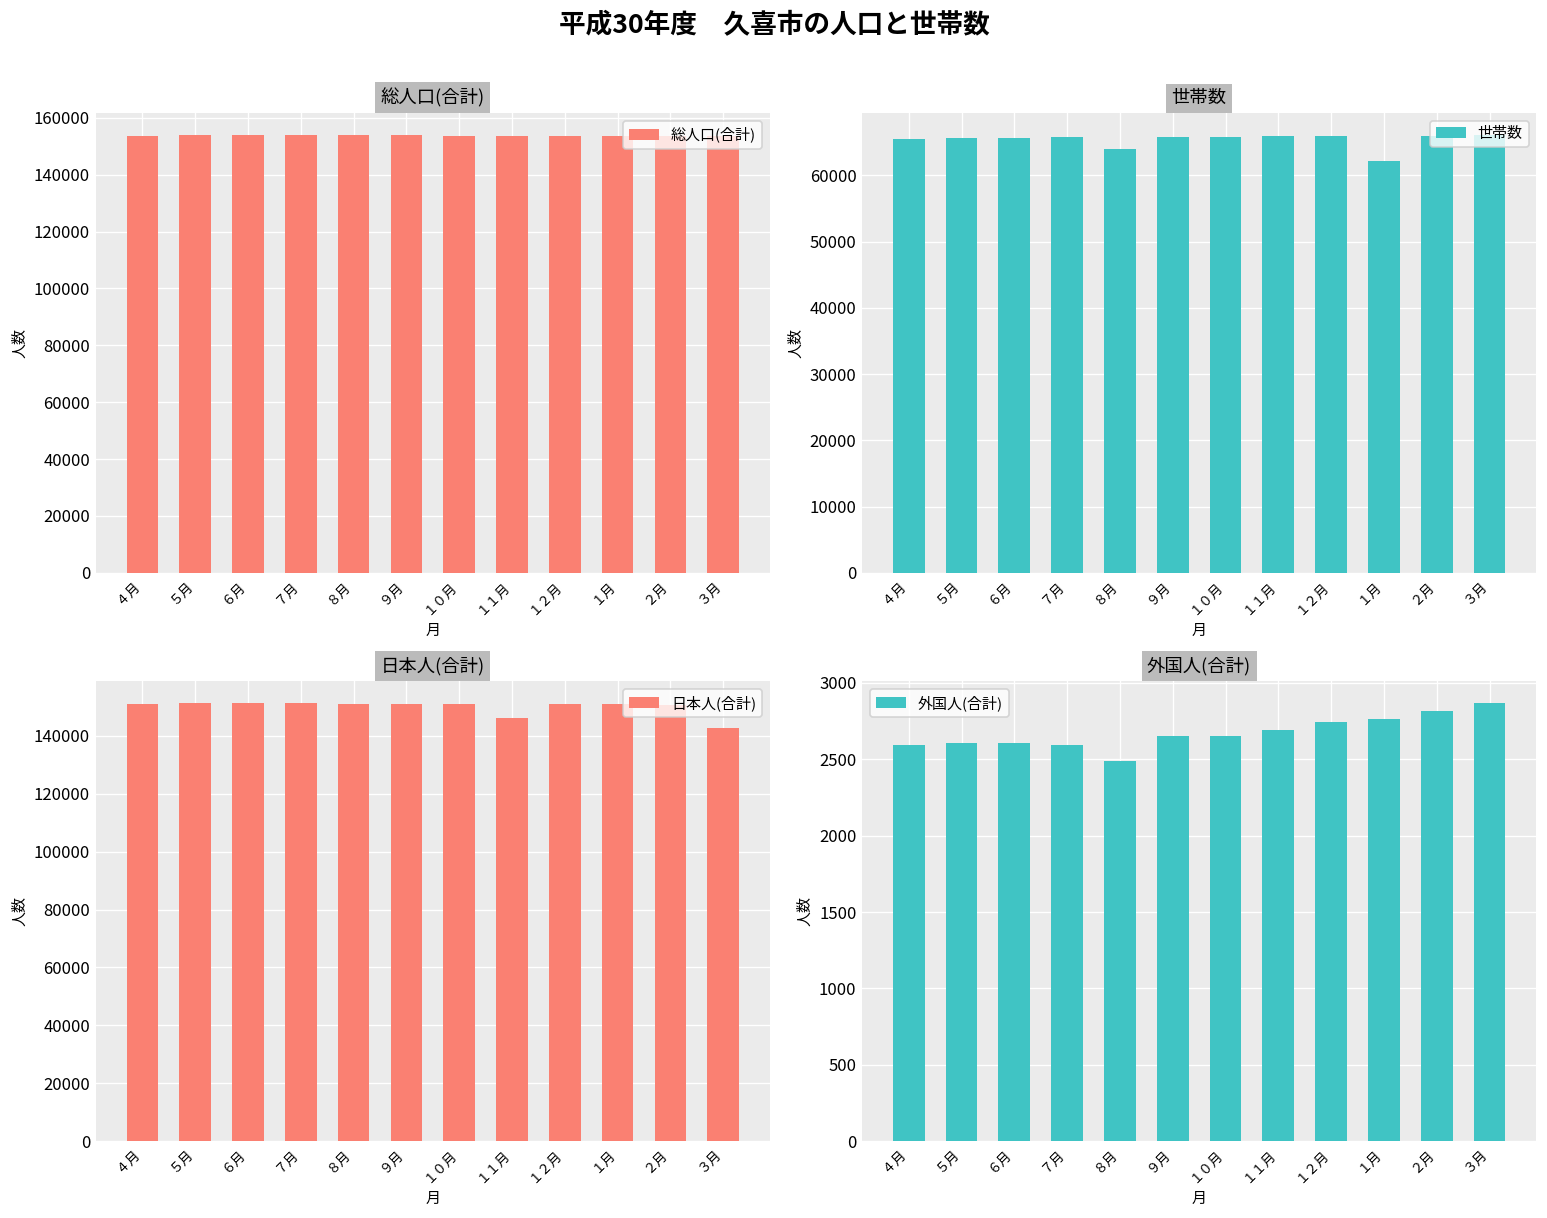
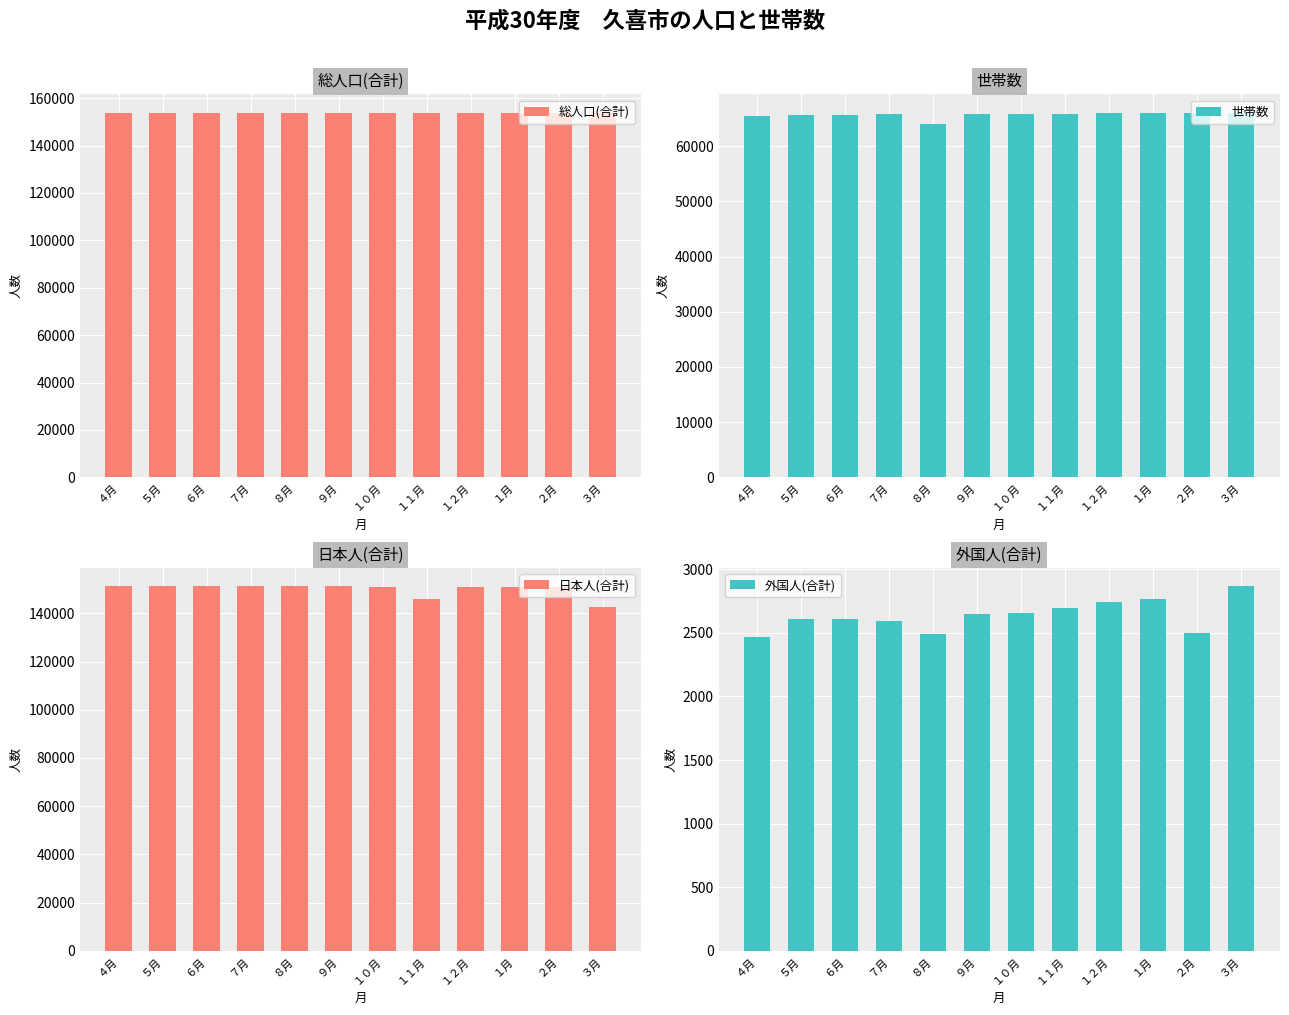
世帯数, １月: 62000 -> 66000
外国人(合計), ４月: 2590 -> 2460
外国人(合計), ２月: 2820 -> 2500
